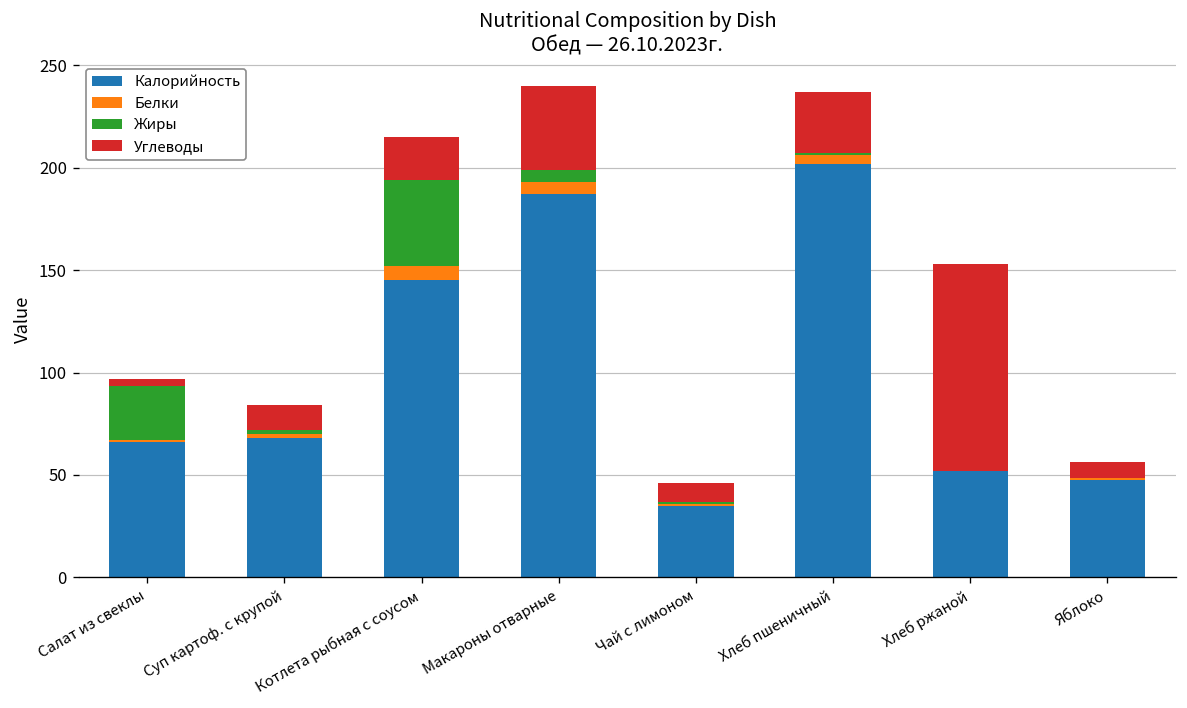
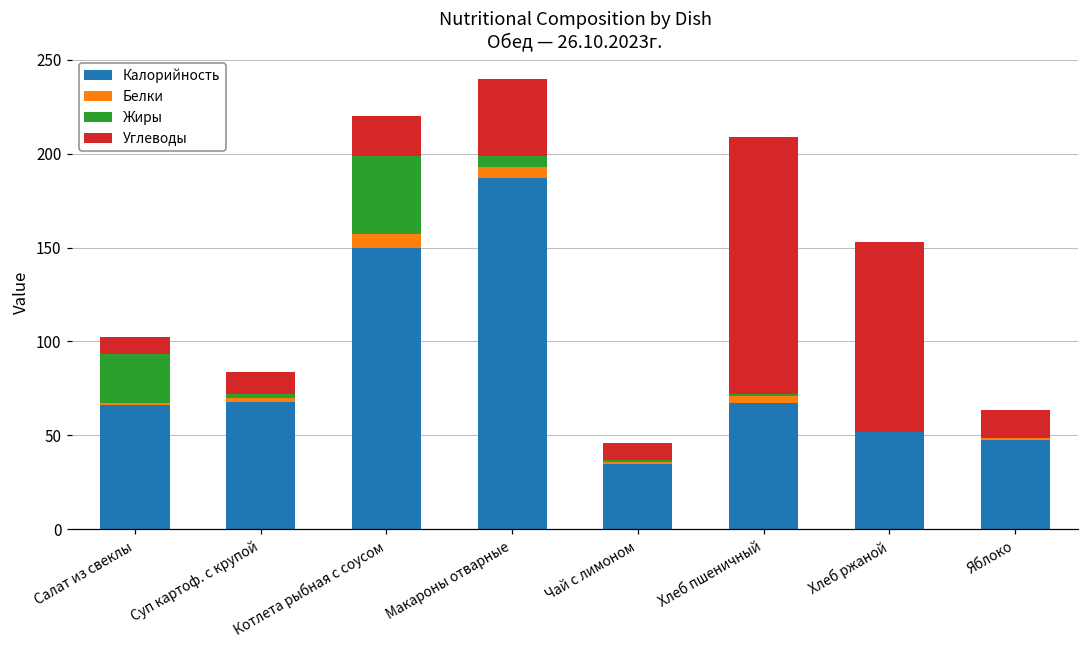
Углеводы, Салат из свеклы: 3 -> 9
Калорийность, Котлета рыбная с соусом: 145 -> 150
Калорийность, Хлеб пшеничный: 202 -> 67
Углеводы, Хлеб пшеничный: 30 -> 137
Углеводы, Яблоко: 8 -> 15
